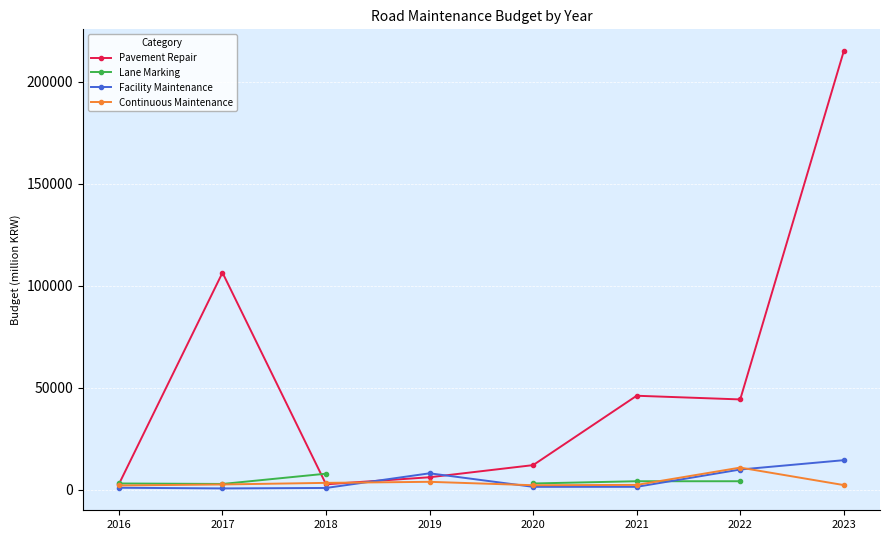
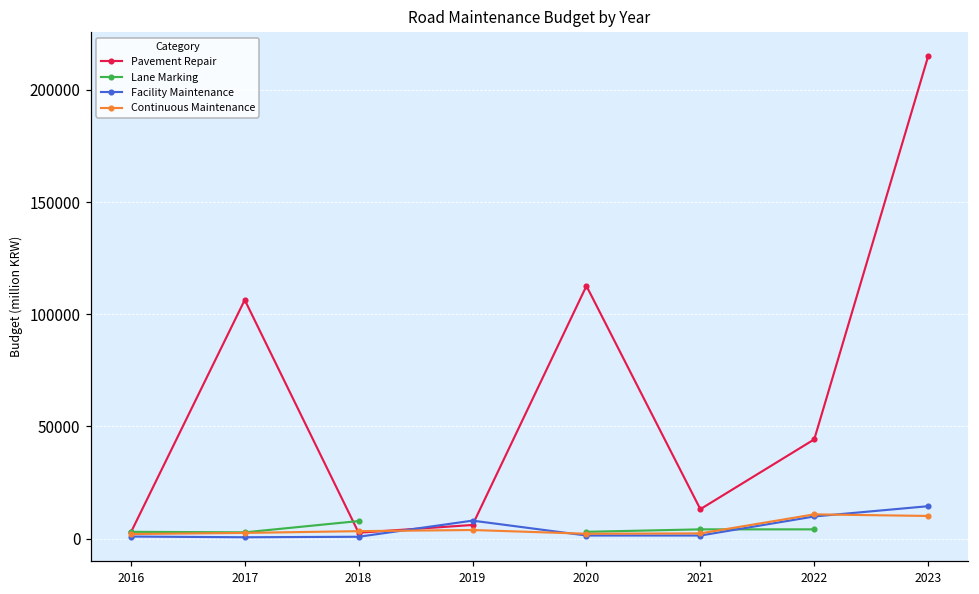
Pavement Repair, 2020: 12000 -> 113000
Pavement Repair, 2021: 46000 -> 13000
Continuous Maintenance, 2023: 2000 -> 10000
